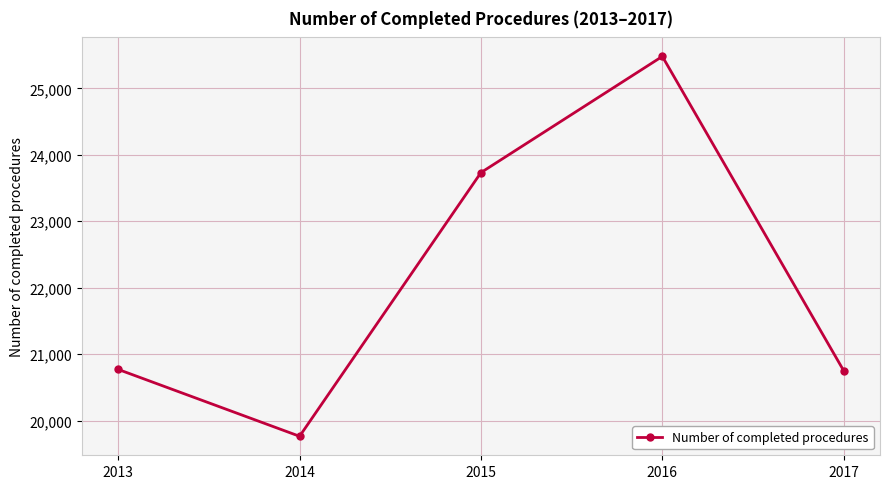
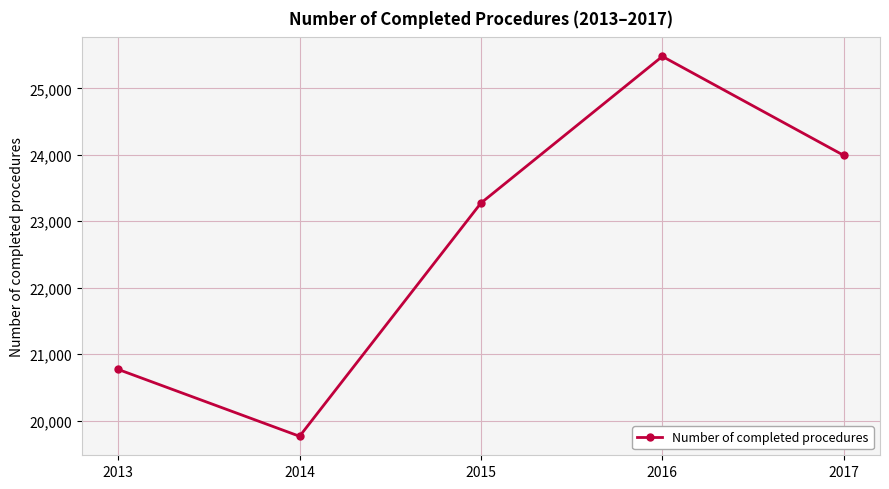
2015: 23,700 -> 23,300
2017: 20,800 -> 24,000
